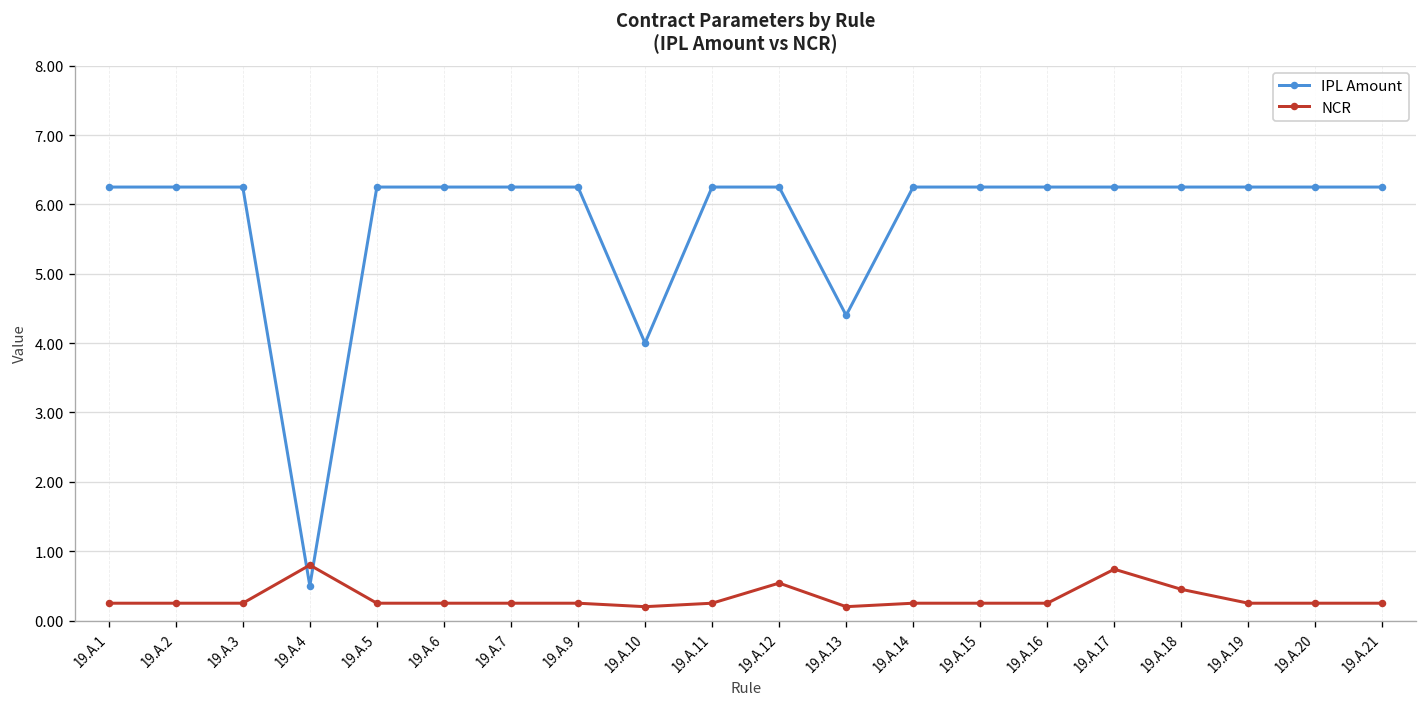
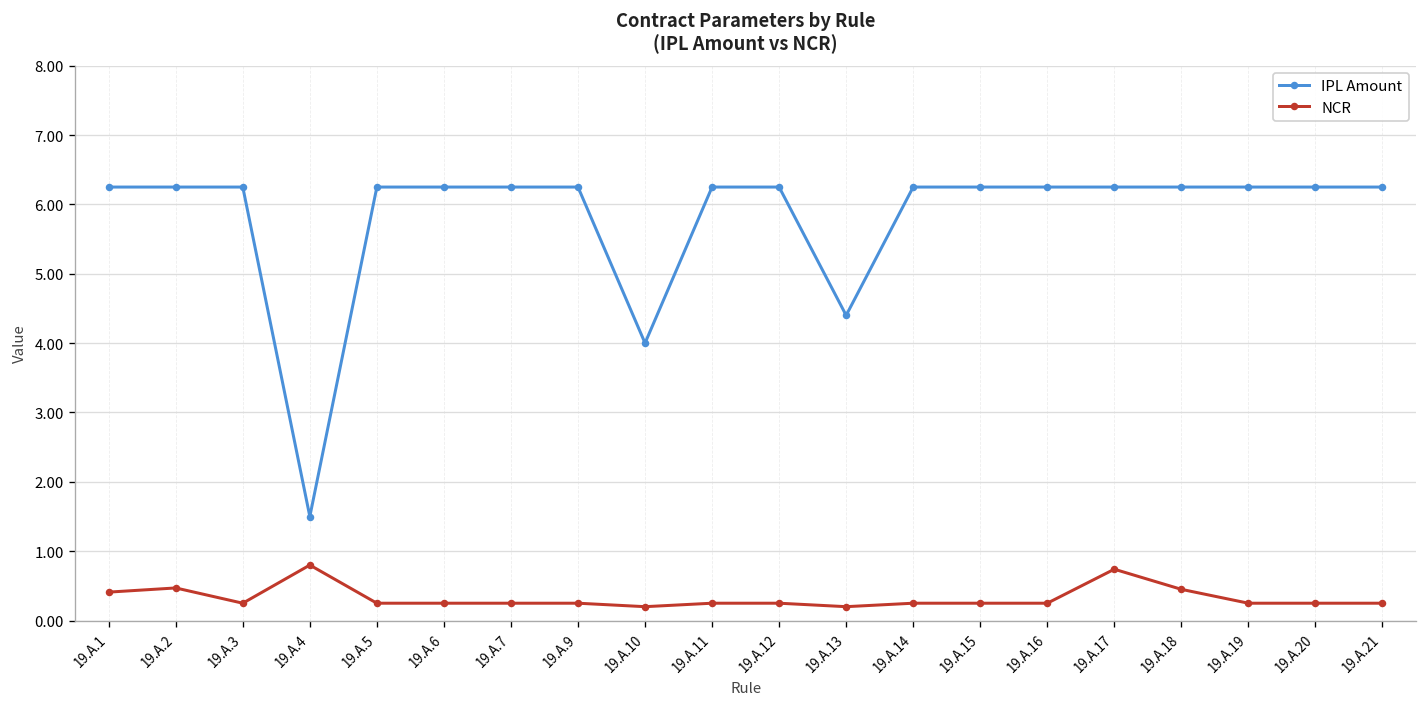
NCR, 19.A.1: 0.3 -> 0.4
NCR, 19.A.2: 0.3 -> 0.5
IPL Amount, 19.A.4: 0.5 -> 1.5
NCR, 19.A.12: 0.5 -> 0.3
